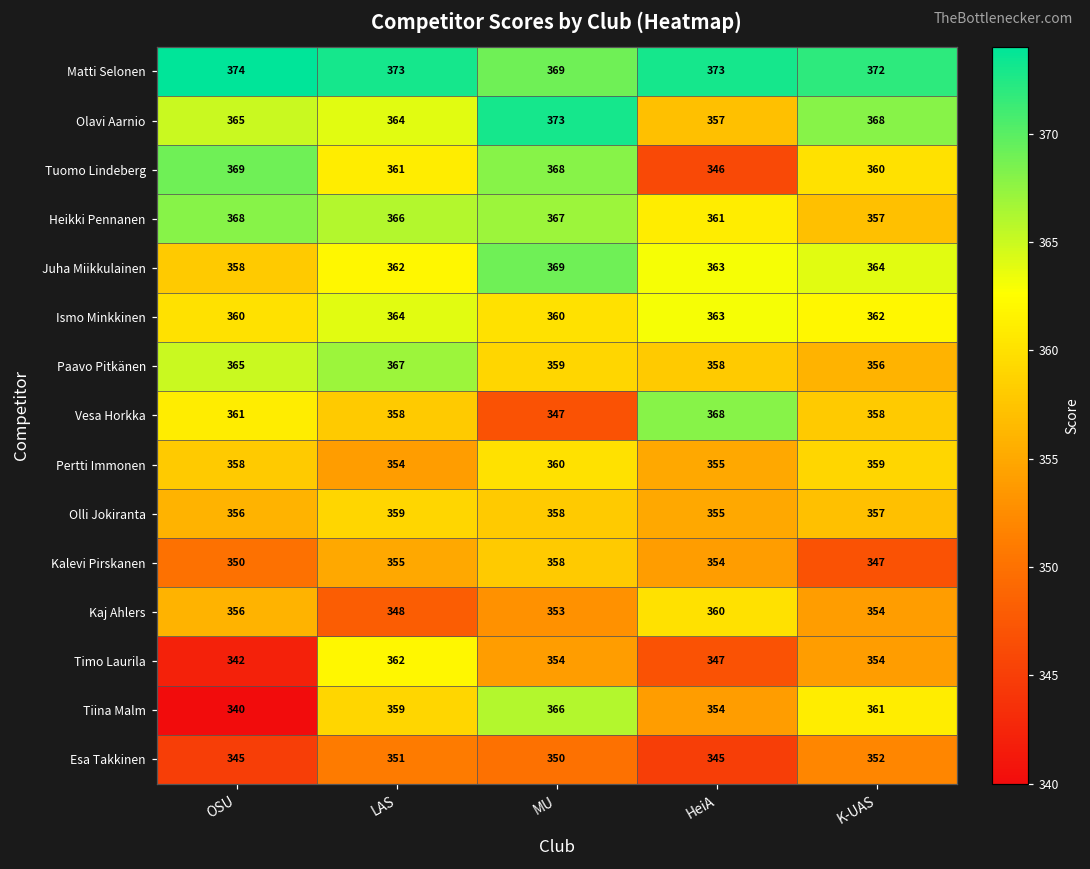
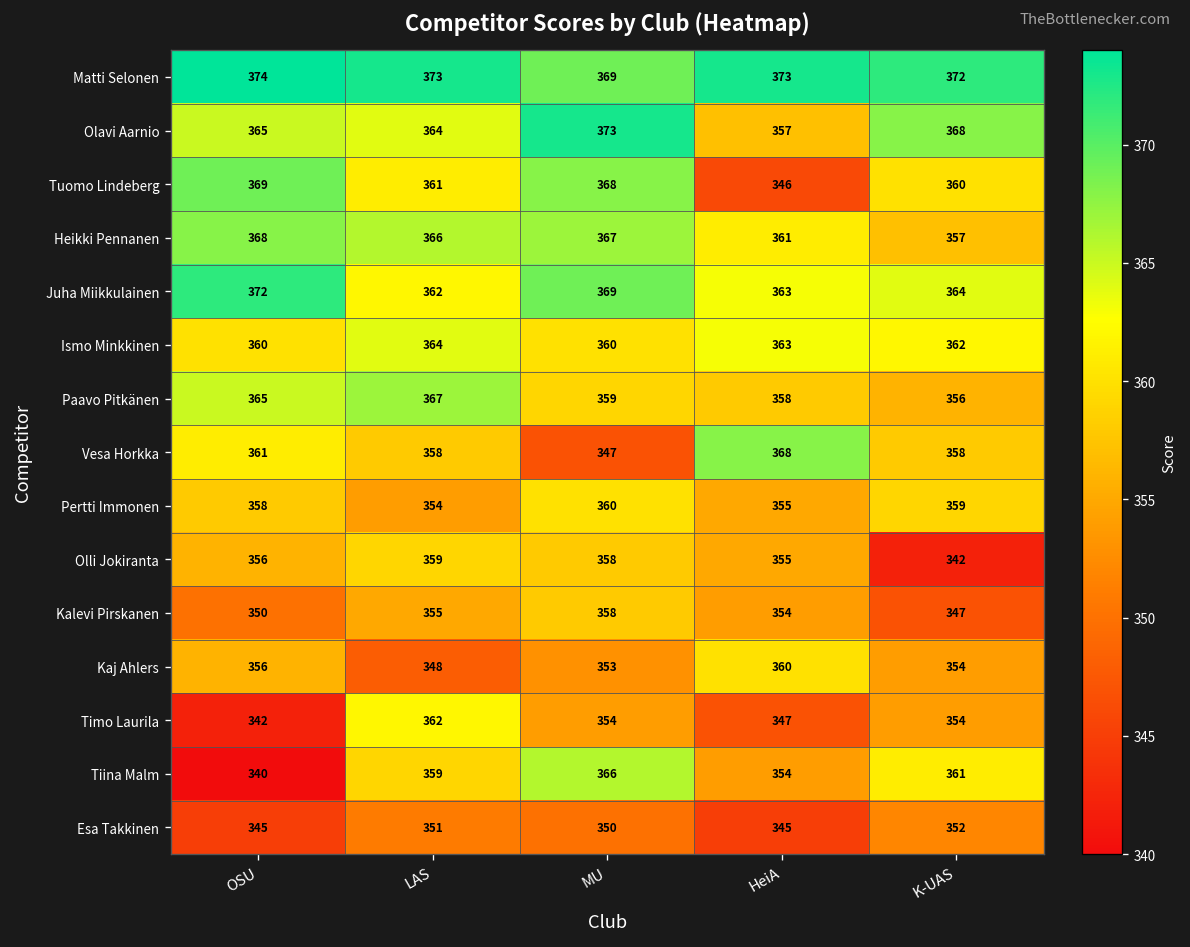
Juha Miikkulainen, OSU: 358 -> 372
Olli Jokiranta, K-UAS: 357 -> 342
